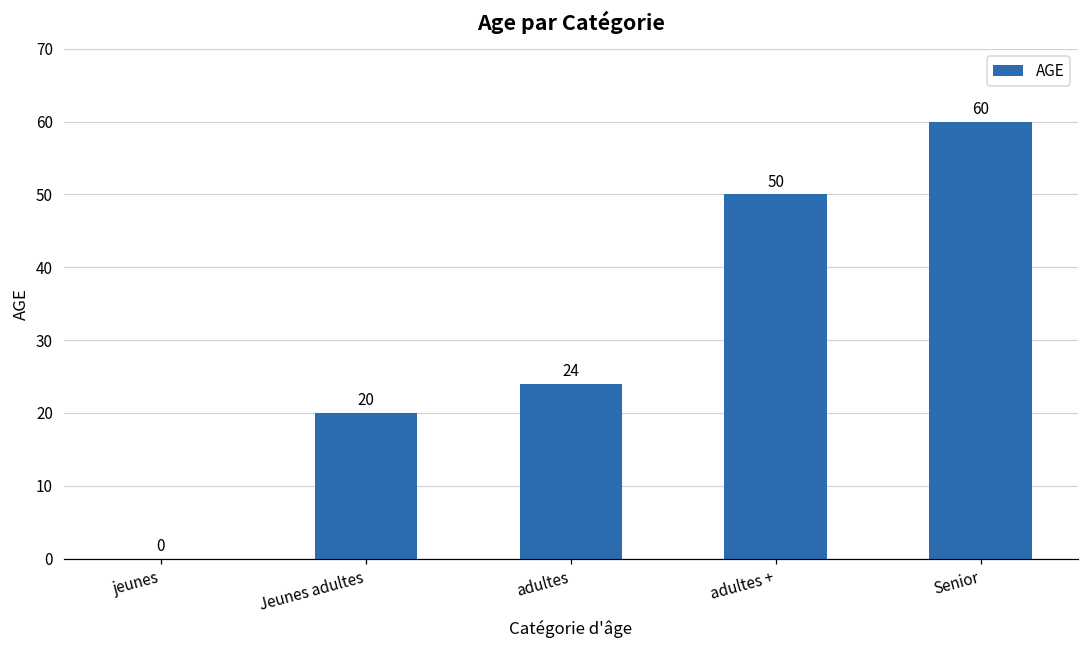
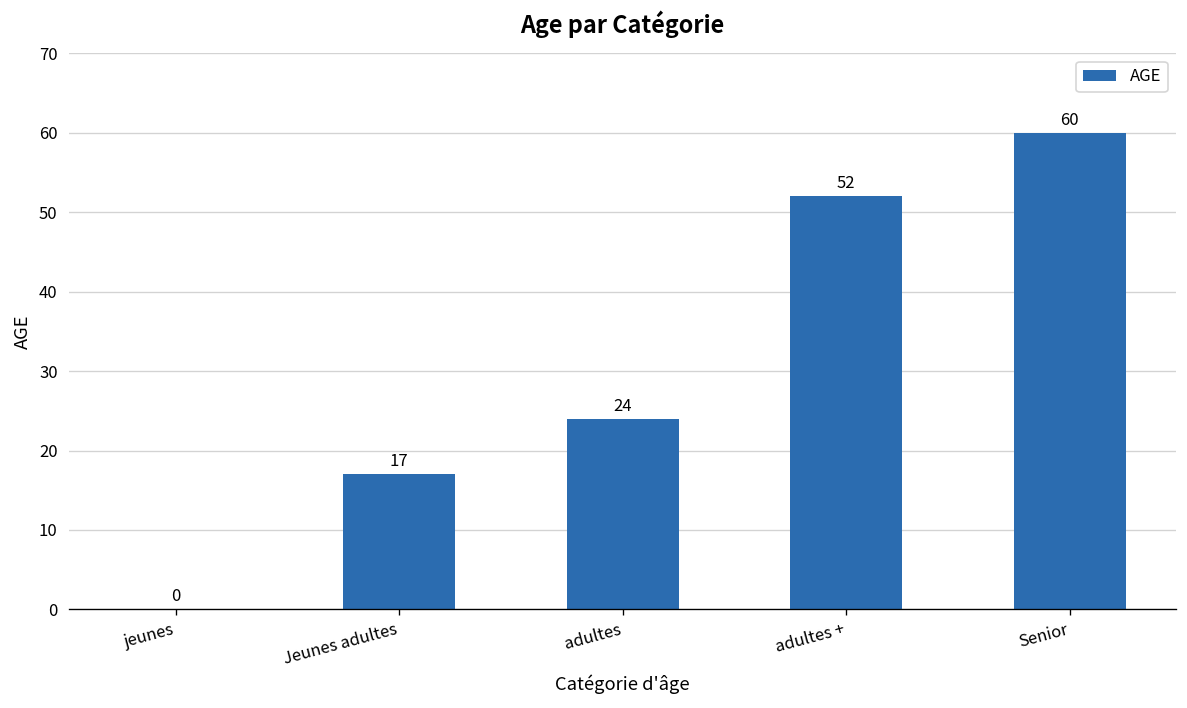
Jeunes adultes: 20 -> 17
adultes +: 50 -> 52
